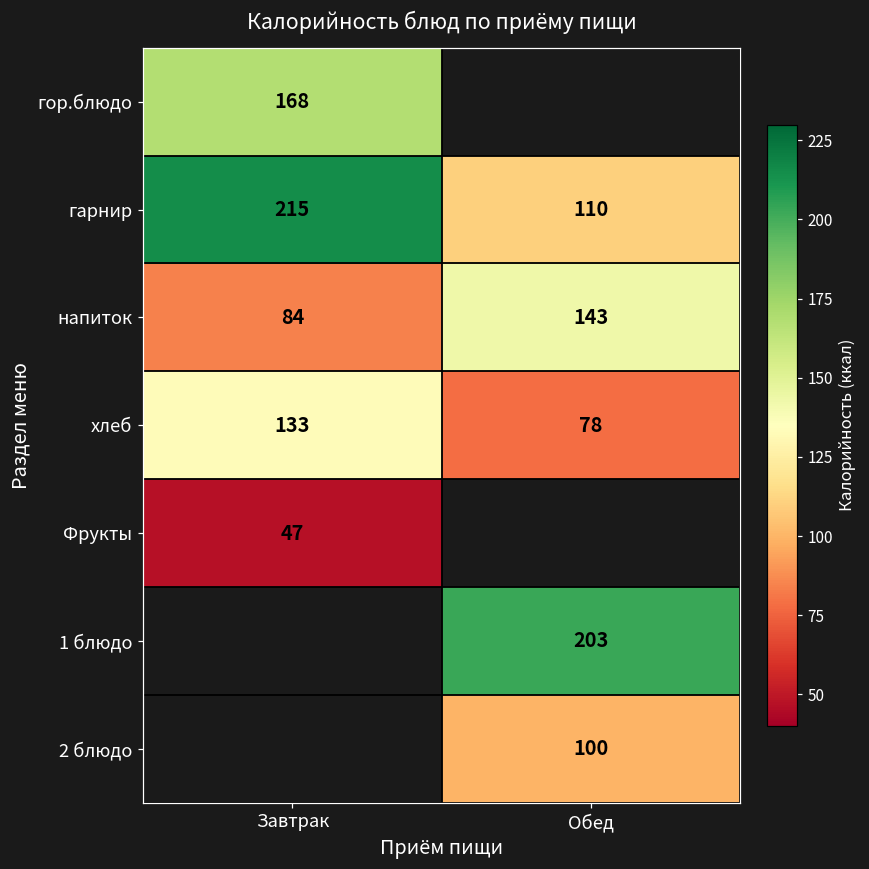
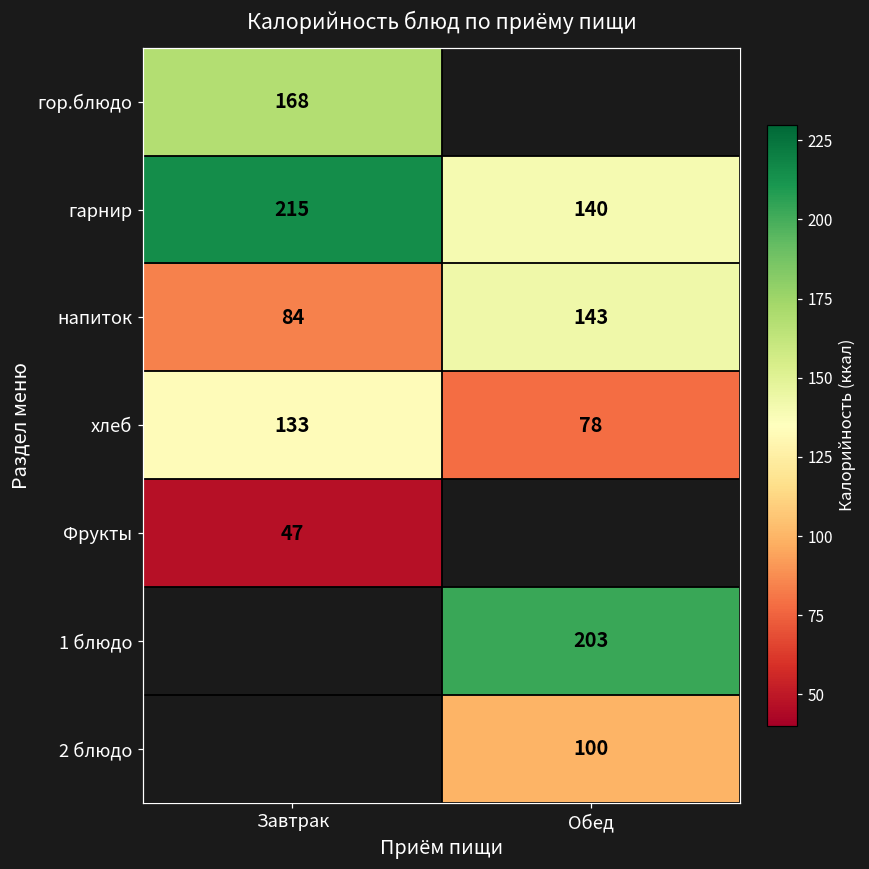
гарнир, Обед: 110 -> 140
